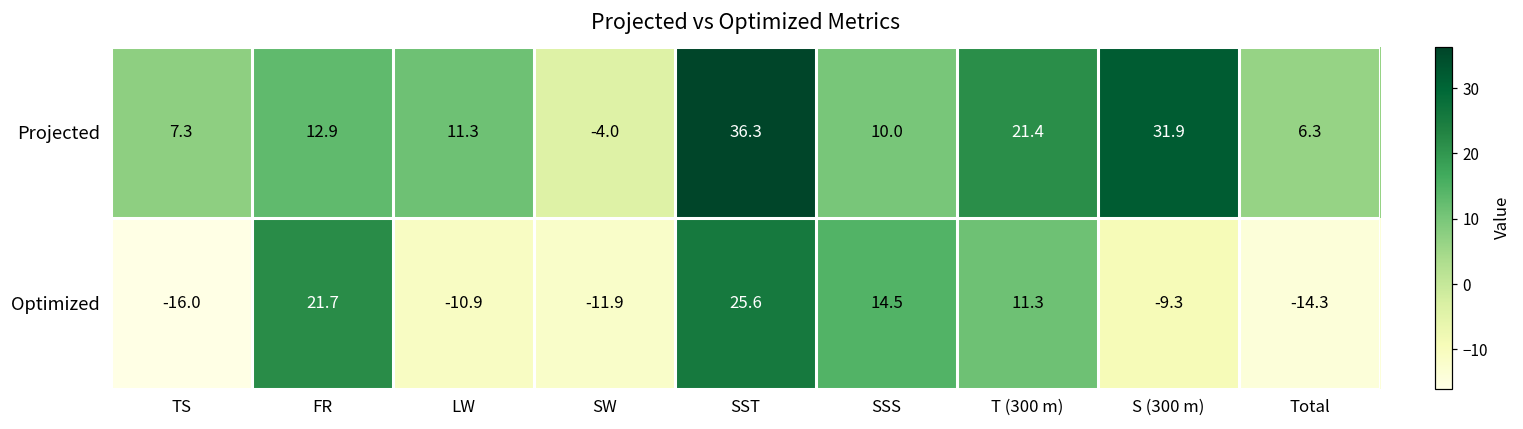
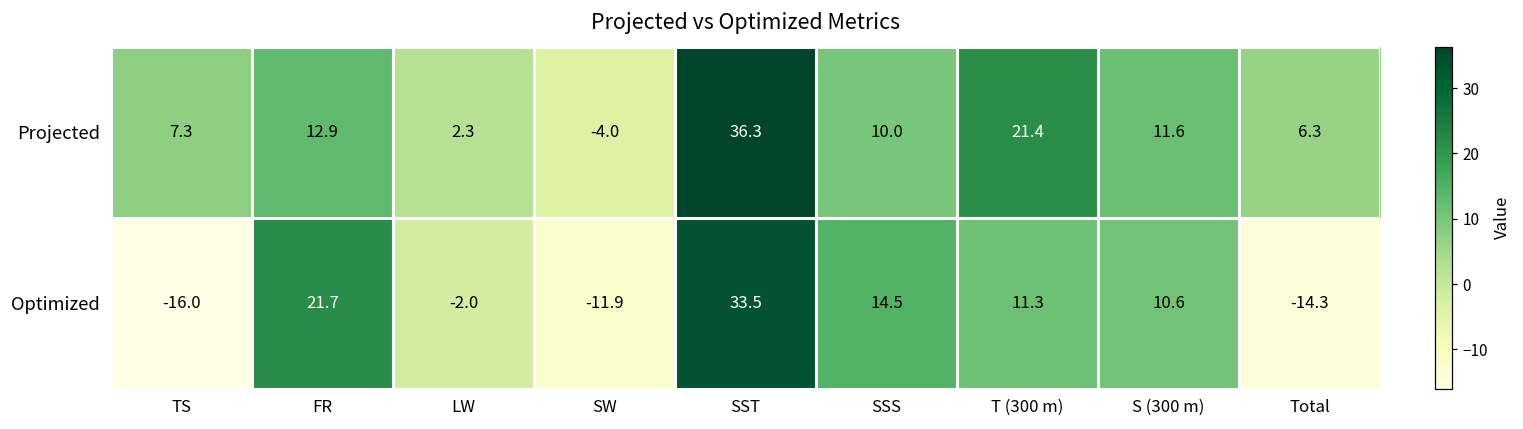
Projected, LW: 11.3 -> 2.3
Projected, S (300 m): 31.9 -> 11.6
Optimized, LW: -10.9 -> -2.0
Optimized, SST: 25.6 -> 33.5
Optimized, S (300 m): -9.3 -> 10.6
